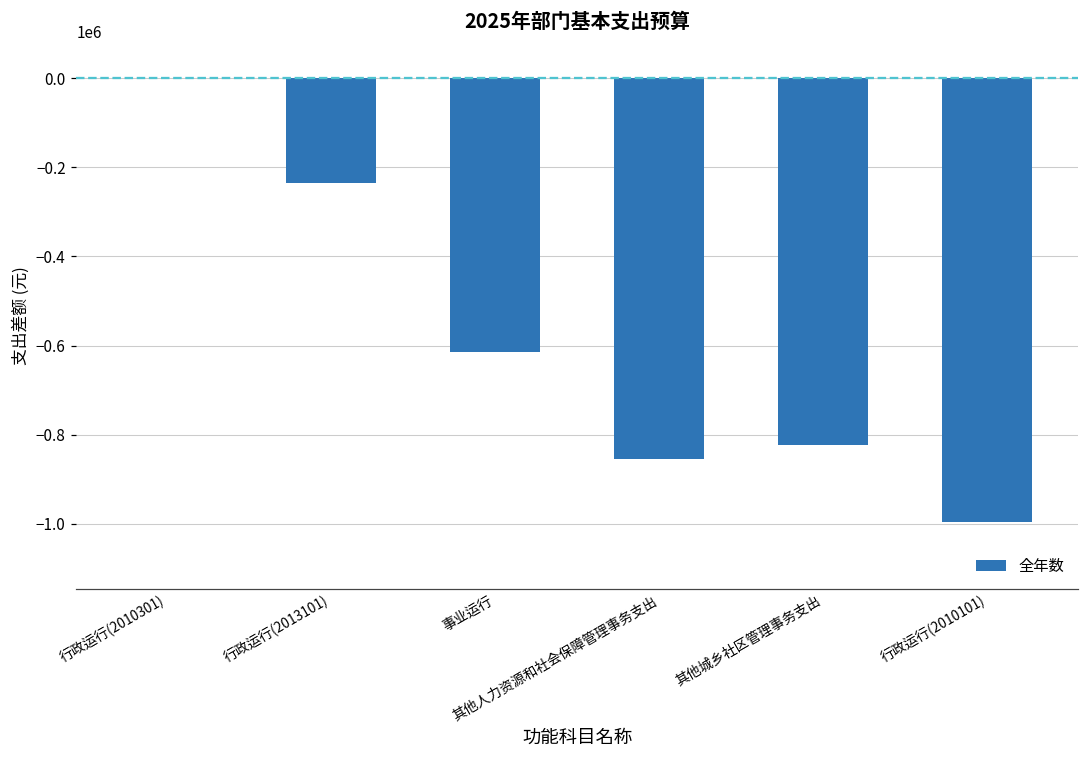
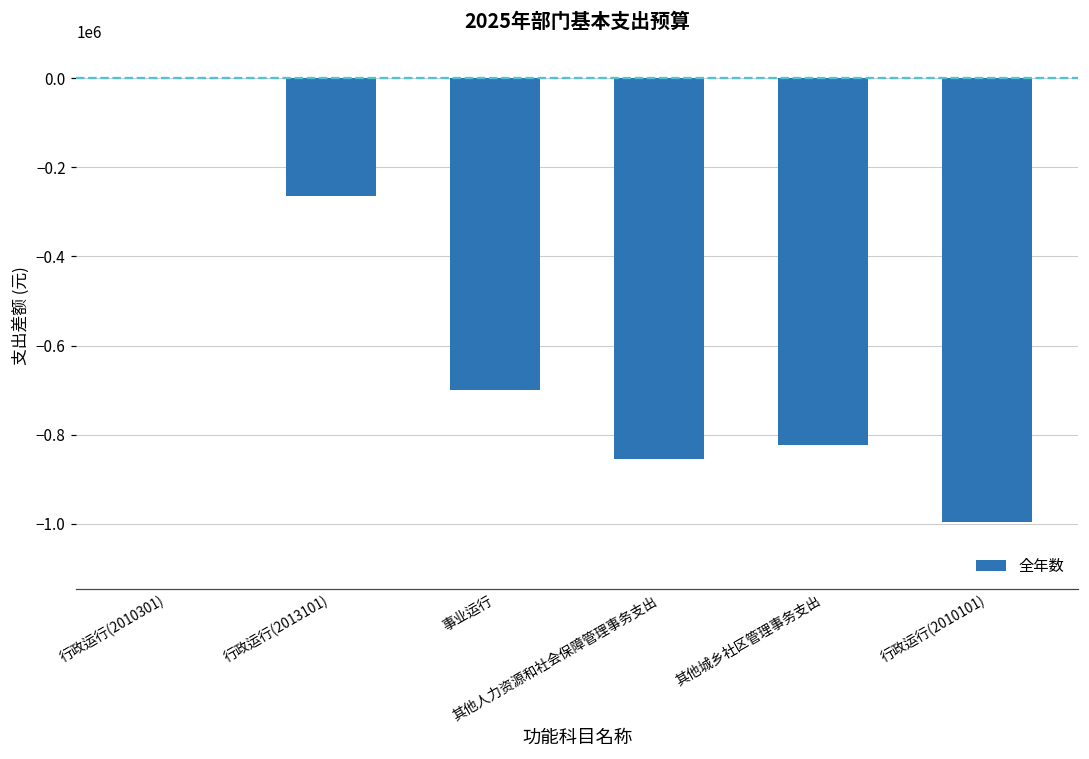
行政运行(2013101): -230000 -> -260000
事业运行: -620000 -> -700000
